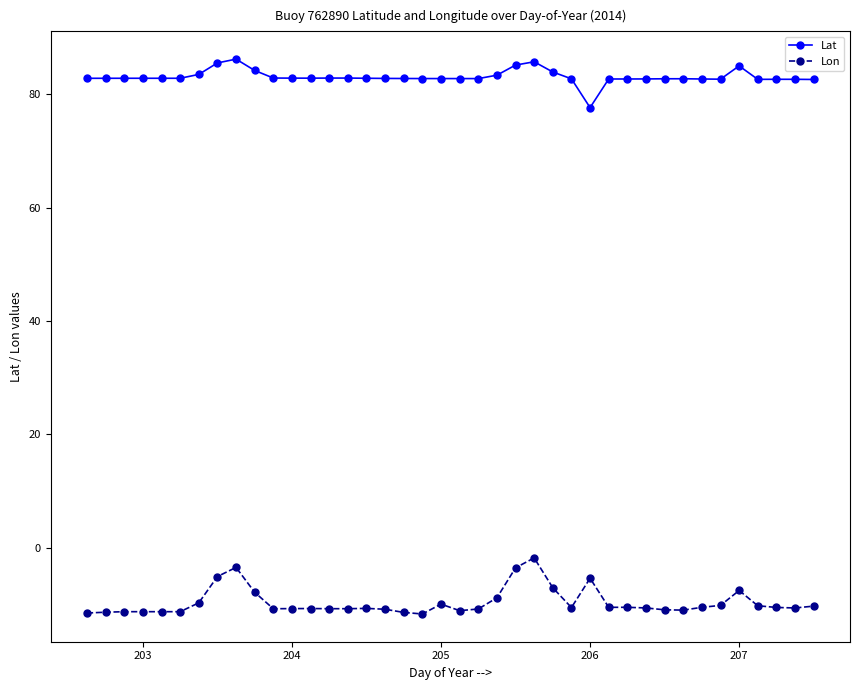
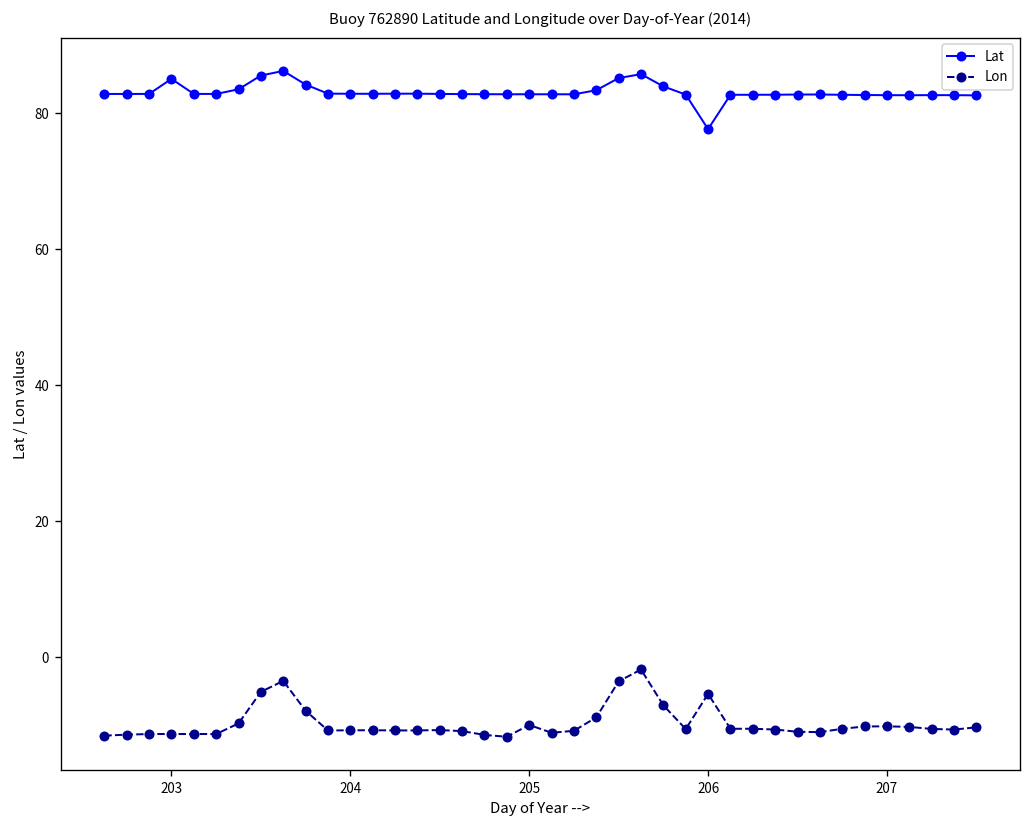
Lat, 203: 83 -> 85
Lat, 207: 85 -> 83
Lon, 207: -8 -> -10
